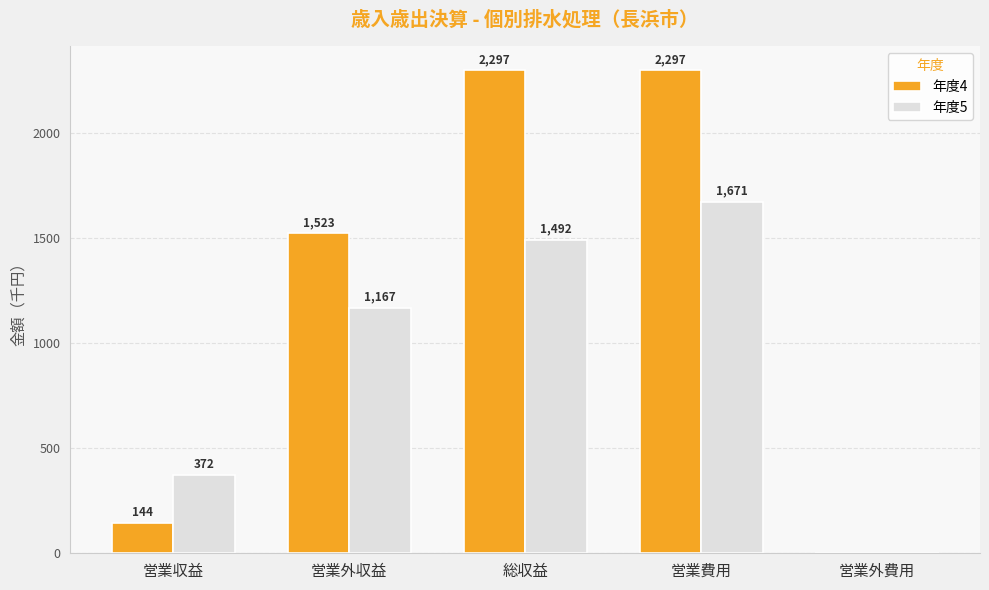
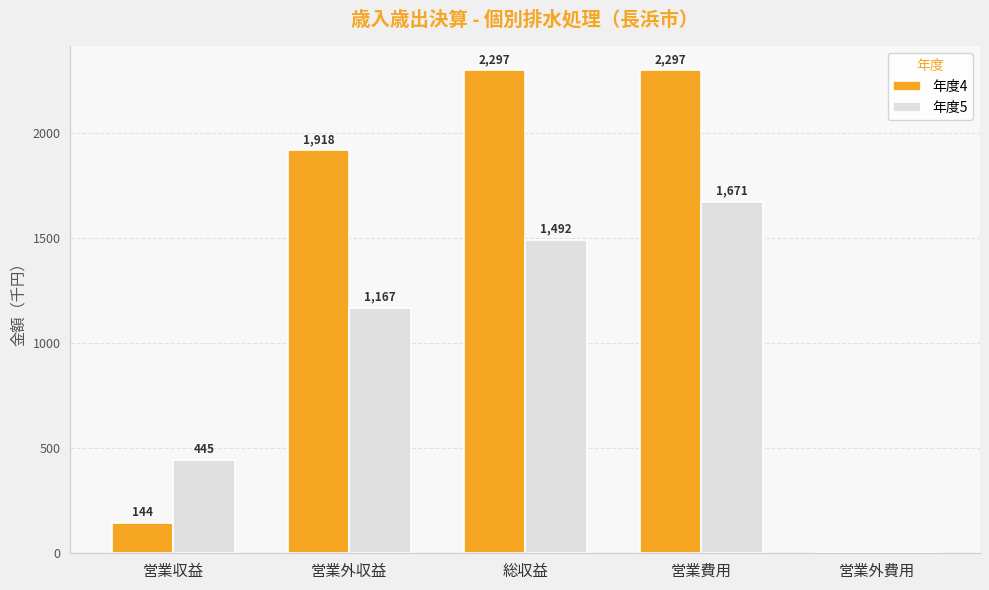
年度5, 営業収益: 372 -> 445
年度4, 営業外収益: 1,523 -> 1,918
